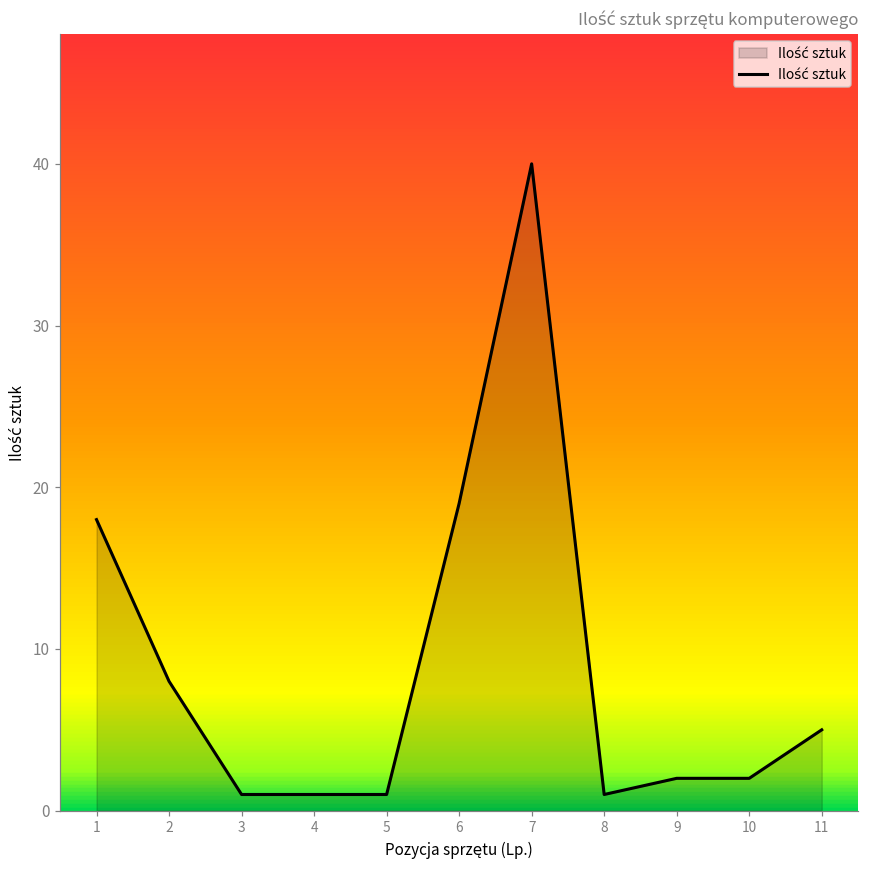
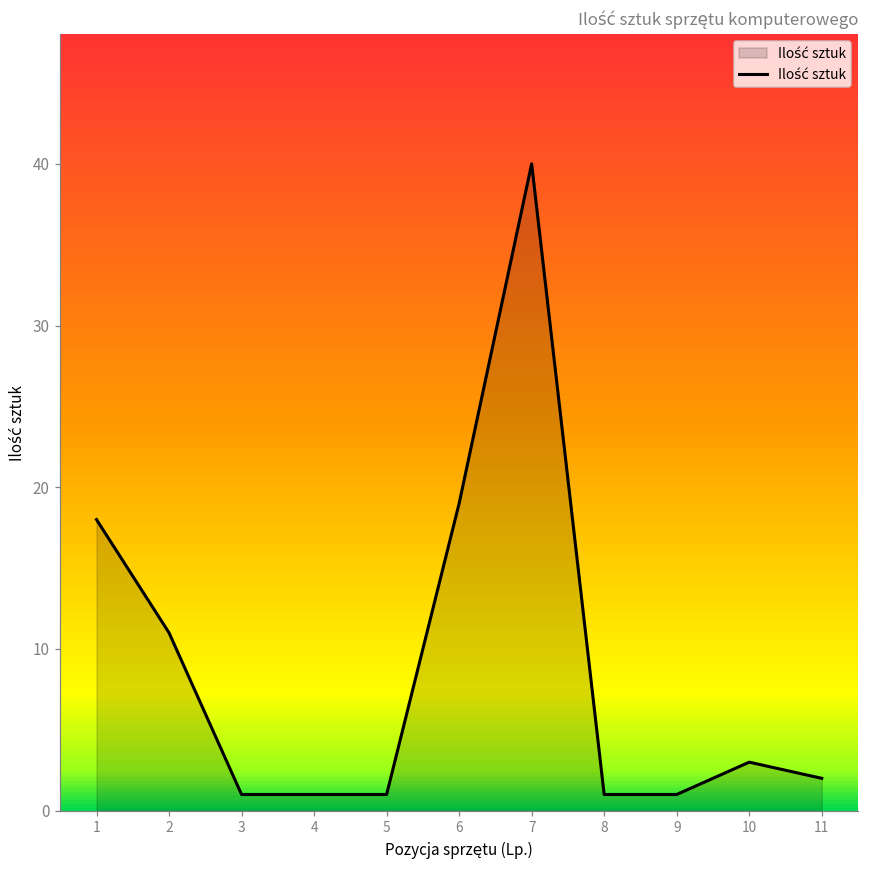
2: 8 -> 11
9: 2 -> 1
10: 2 -> 3
11: 5 -> 2
